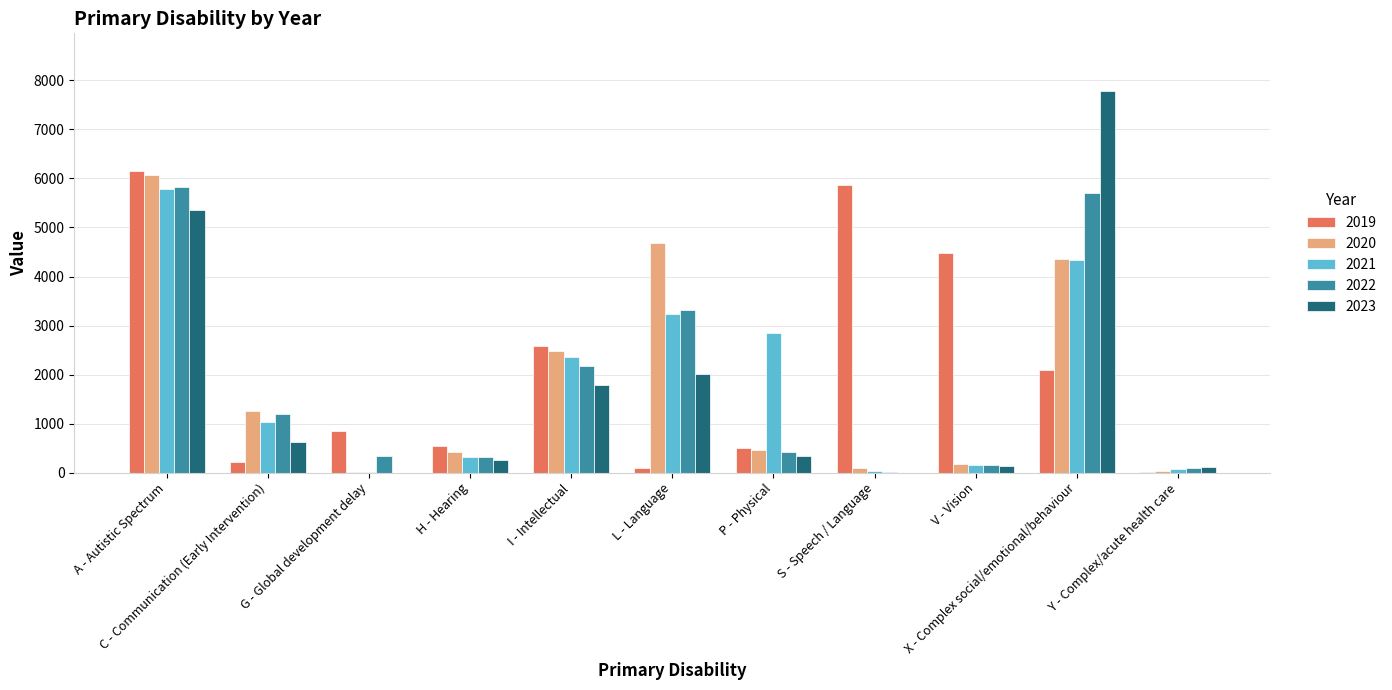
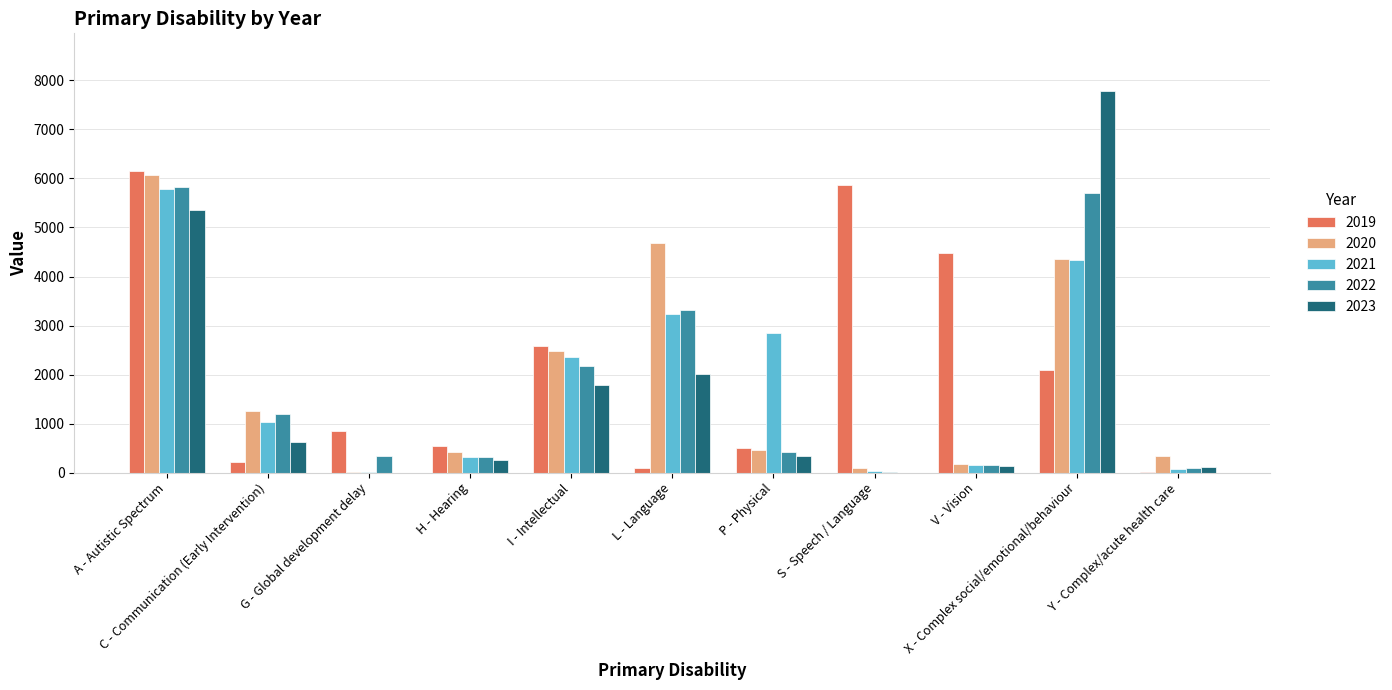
2020, Y - Complex/acute health care: 0 -> 300
